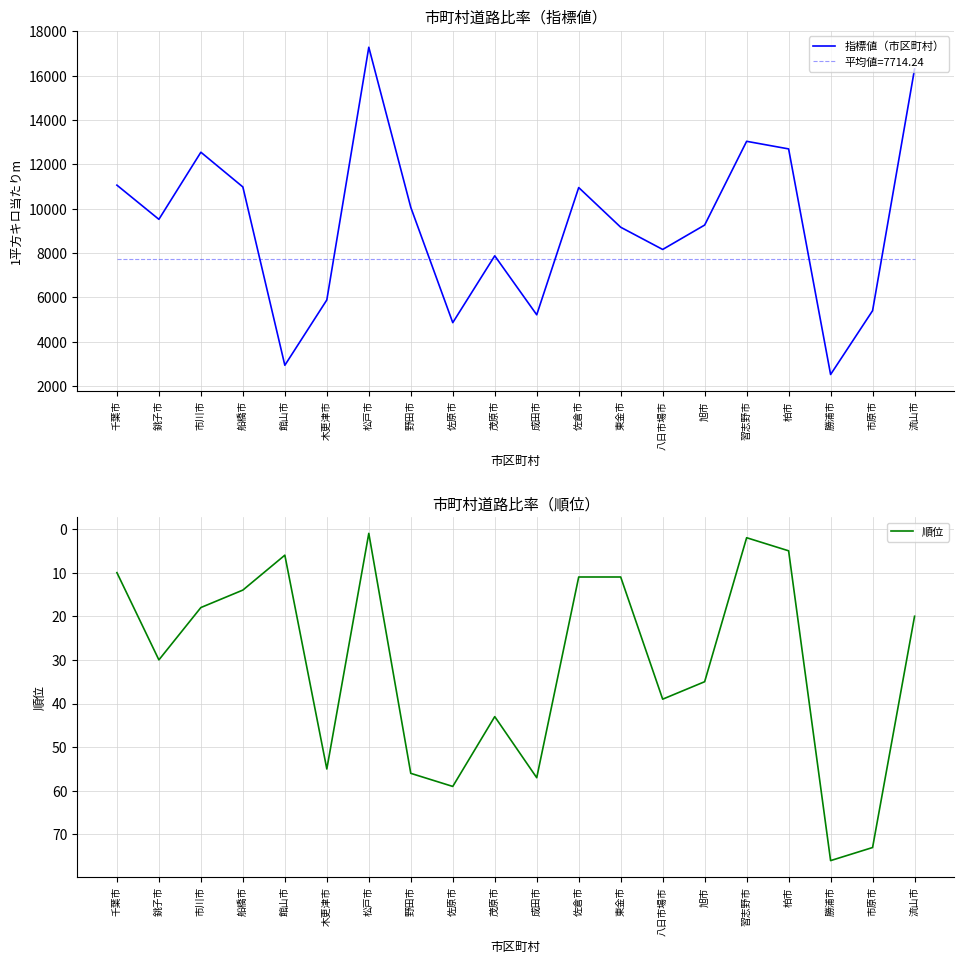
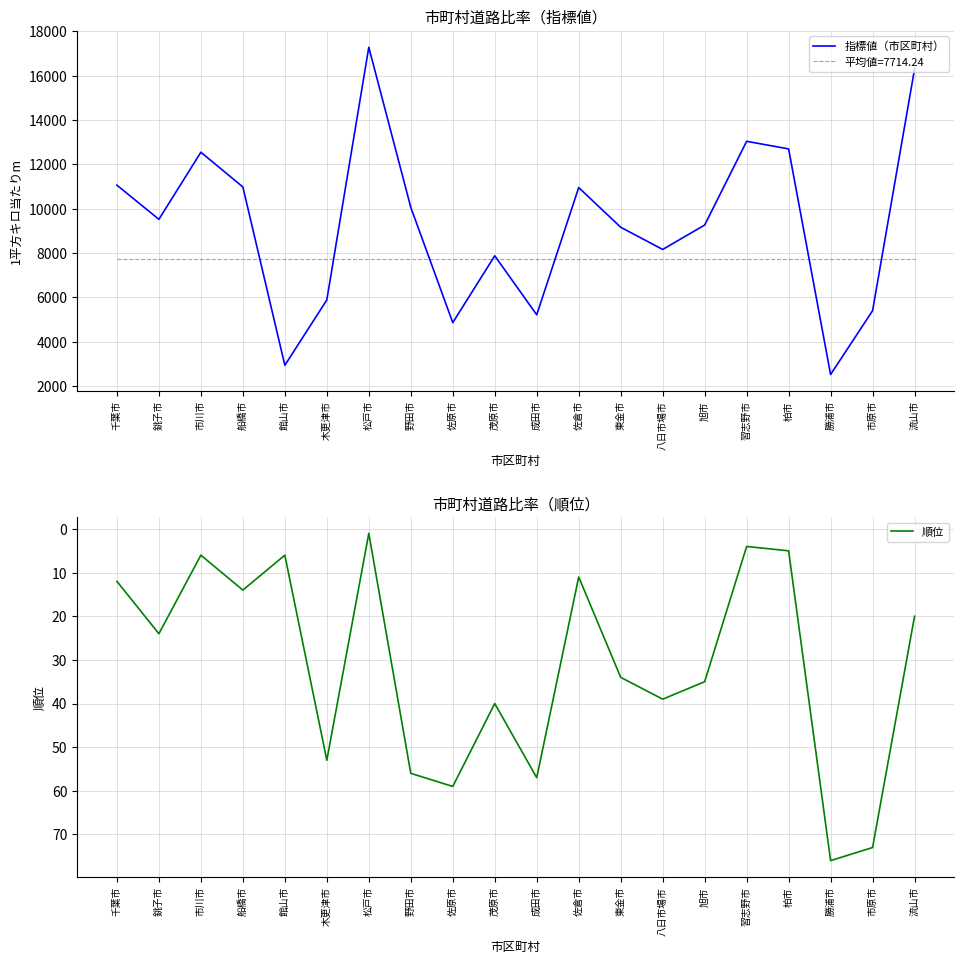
市町村道路比率（順位）, 千葉市: 10 -> 12
市町村道路比率（順位）, 銚子市: 30 -> 24
市町村道路比率（順位）, 市川市: 18 -> 6
市町村道路比率（順位）, 木更津市: 55 -> 53
市町村道路比率（順位）, 茂原市: 43 -> 40
市町村道路比率（順位）, 東金市: 11 -> 34
市町村道路比率（順位）, 習志野市: 2 -> 4
